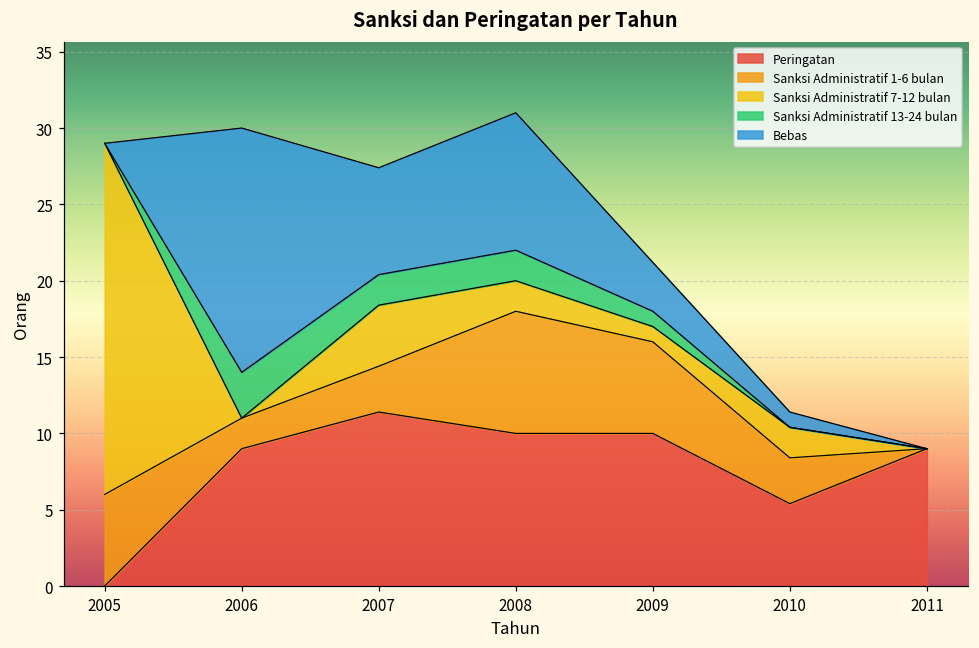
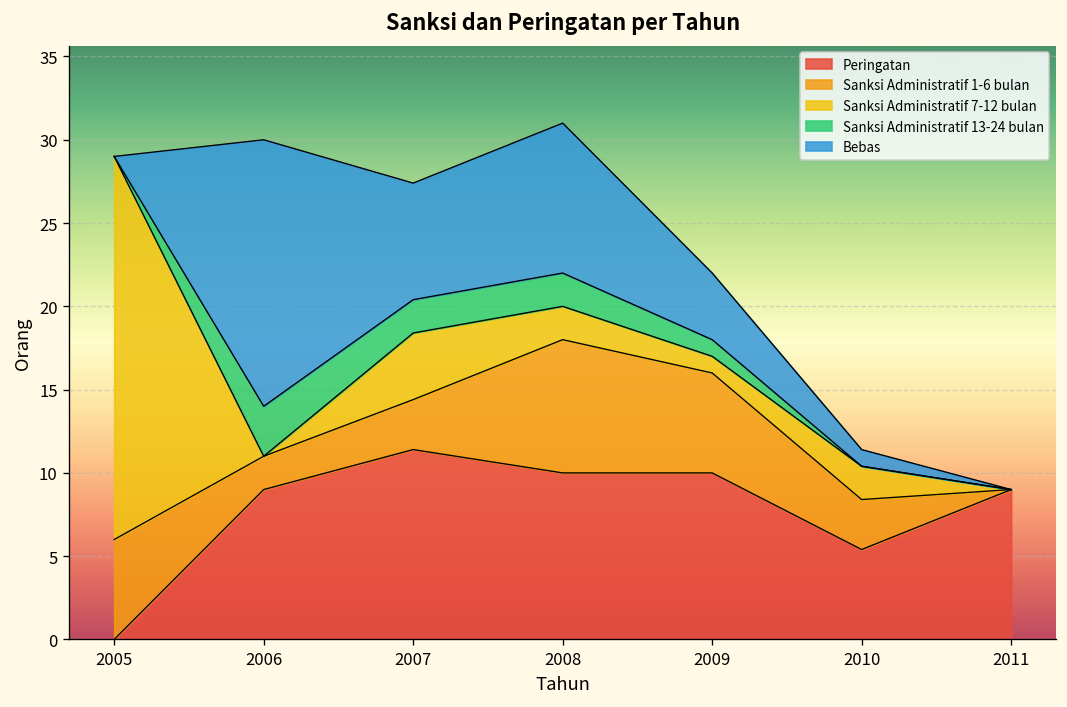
Bebas, 2009: 3.2 -> 4.0
